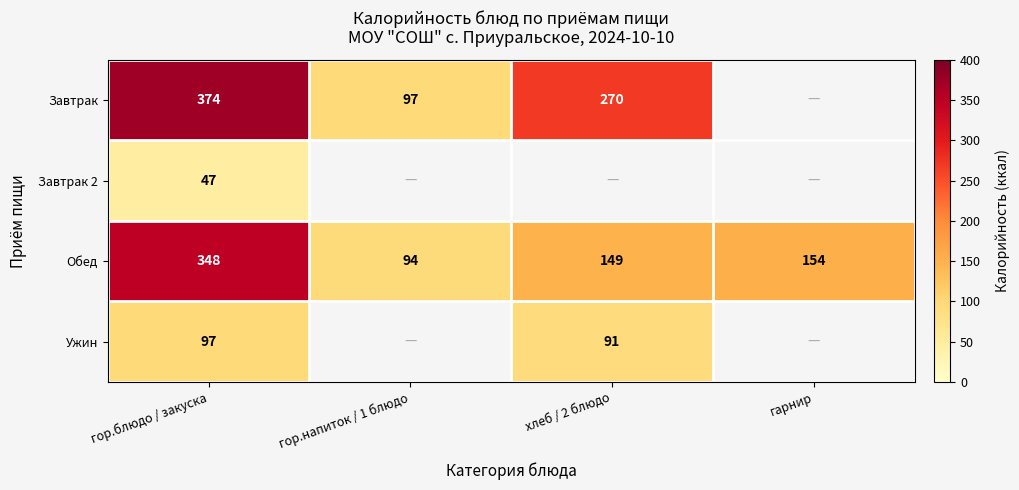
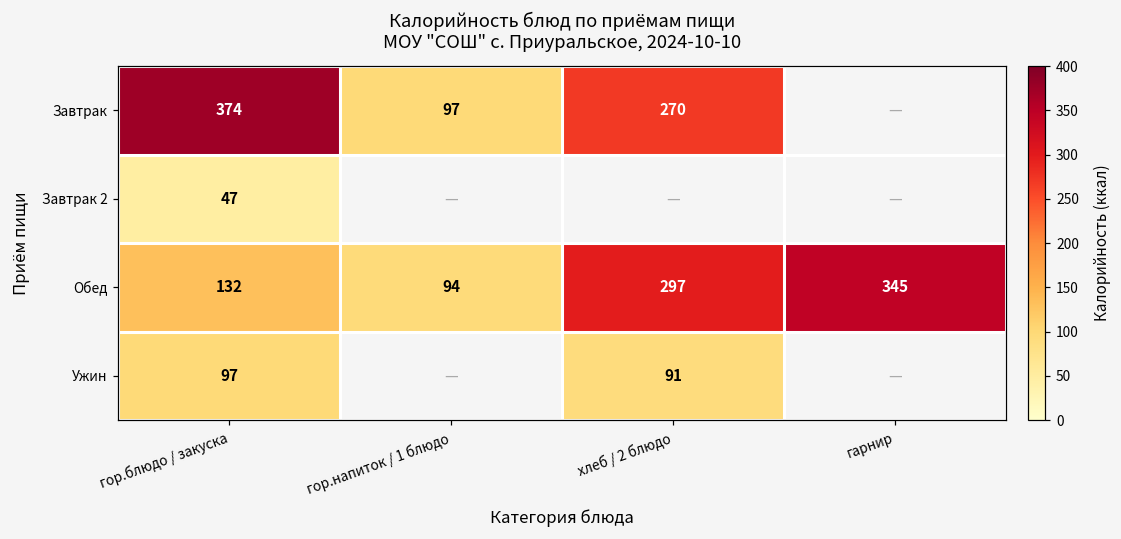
Обед, гор.блюдо / закуска: 348 -> 132
Обед, хлеб / 2 блюдо: 149 -> 297
Обед, гарнир: 154 -> 345
